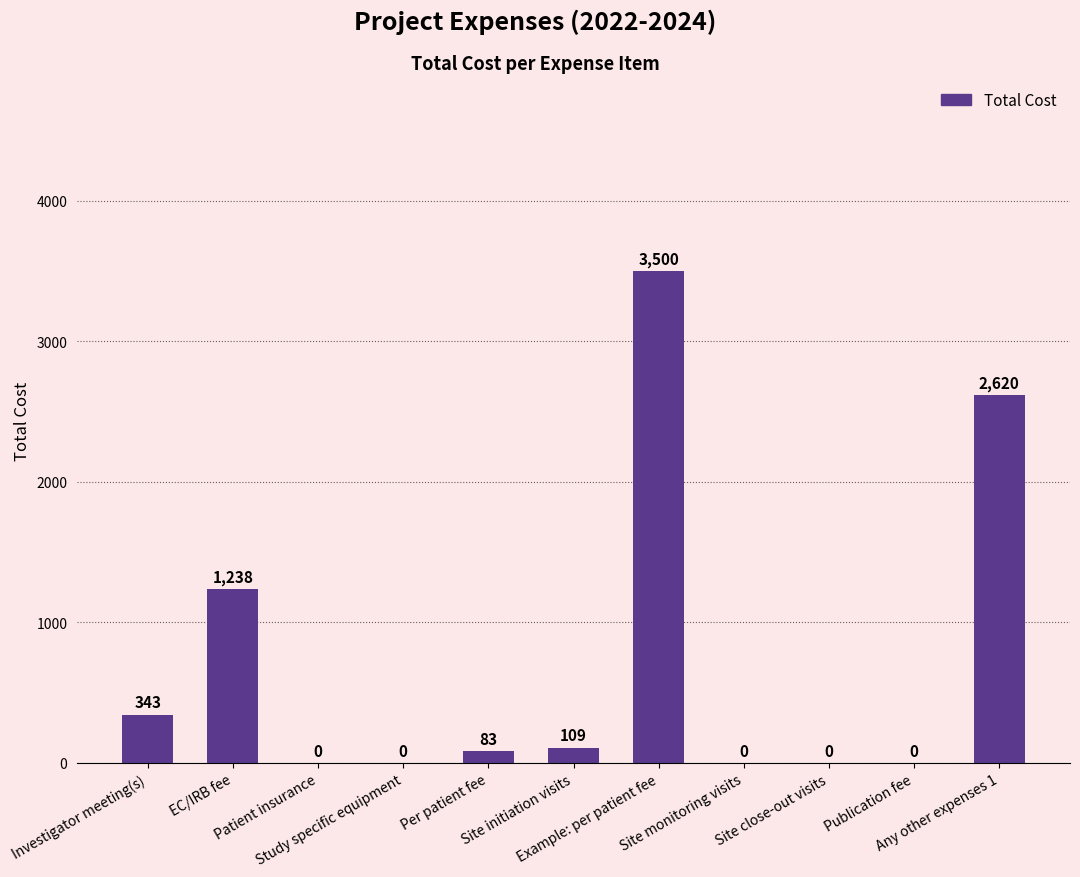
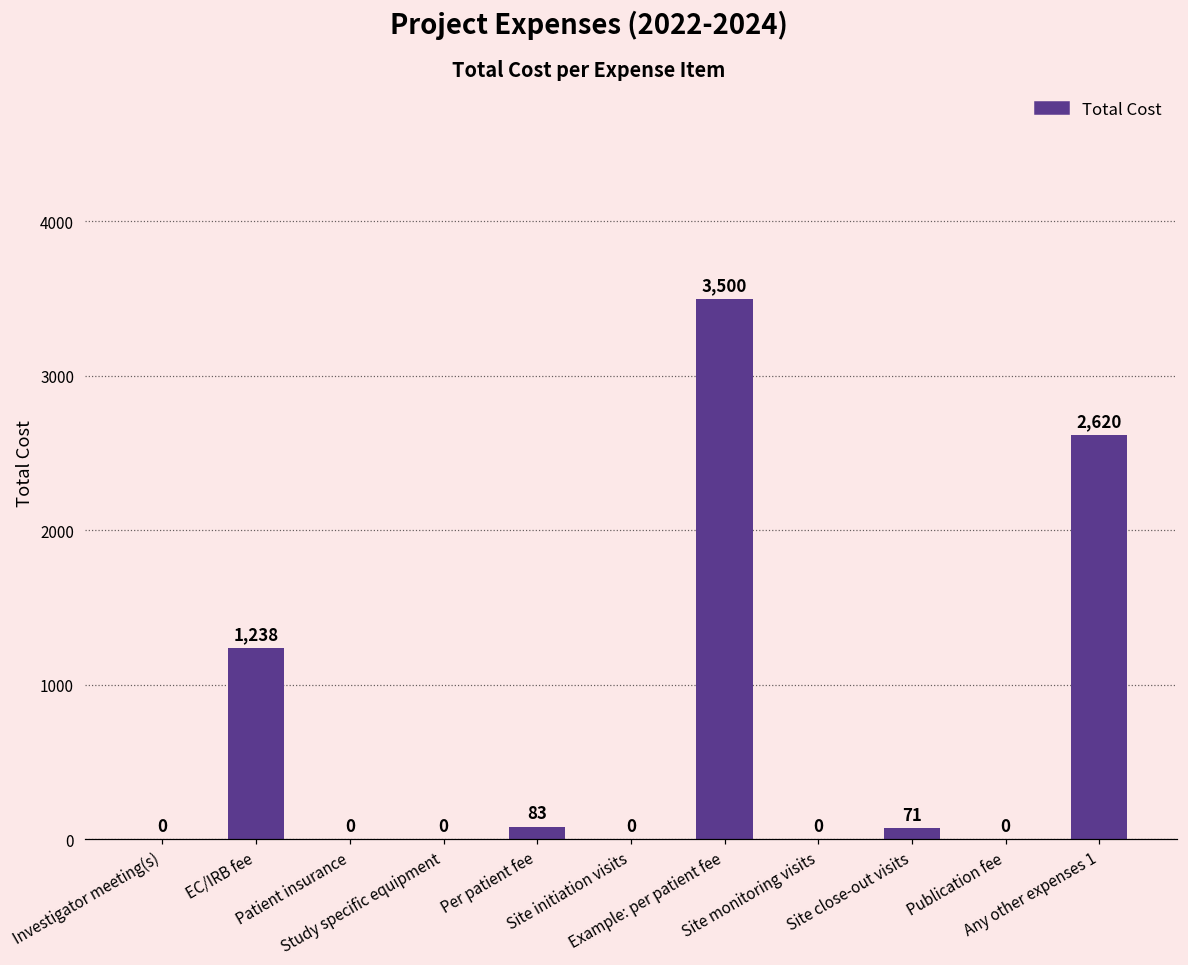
Investigator meeting(s): 343 -> 0
Site initiation visits: 109 -> 0
Site close-out visits: 0 -> 71
